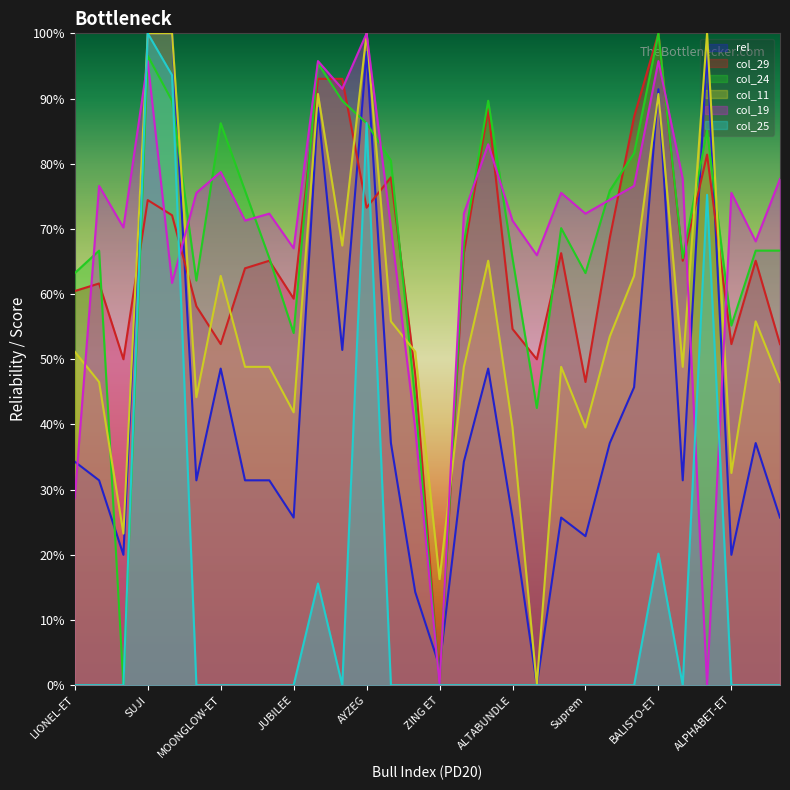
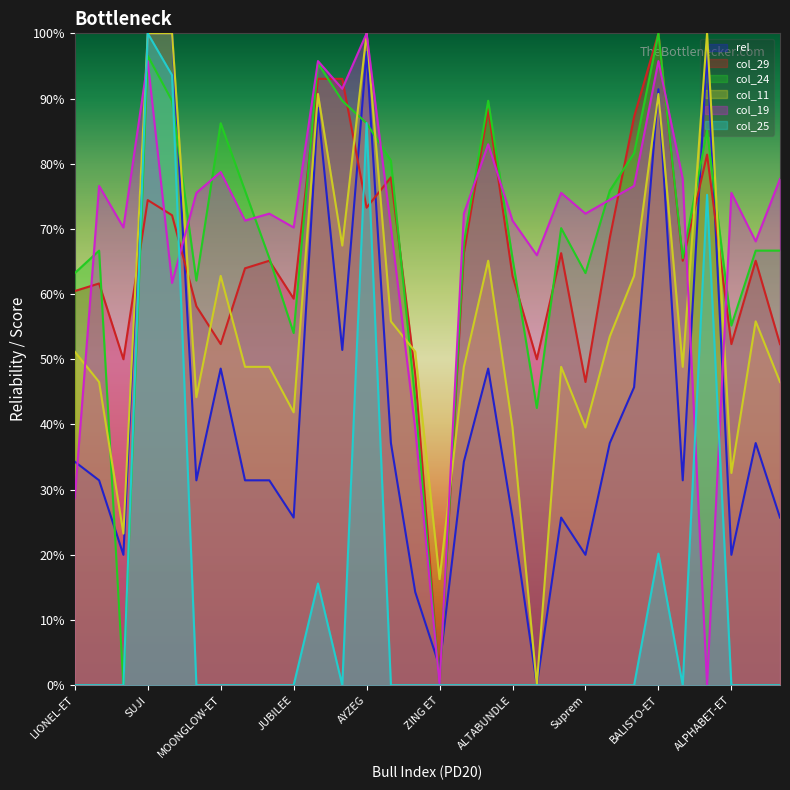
col_19, JUBILEE: 67% -> 70%
col_29, ALTABUNDLE: 55% -> 63%
rel, Suprem: 23% -> 20%
